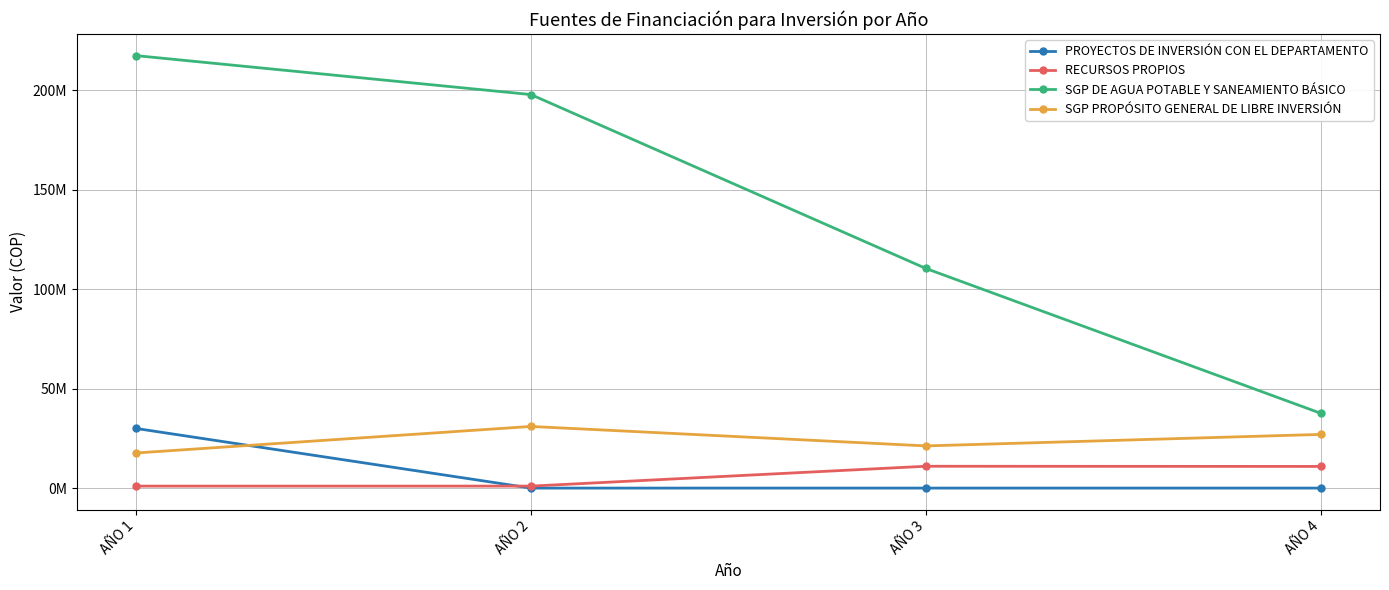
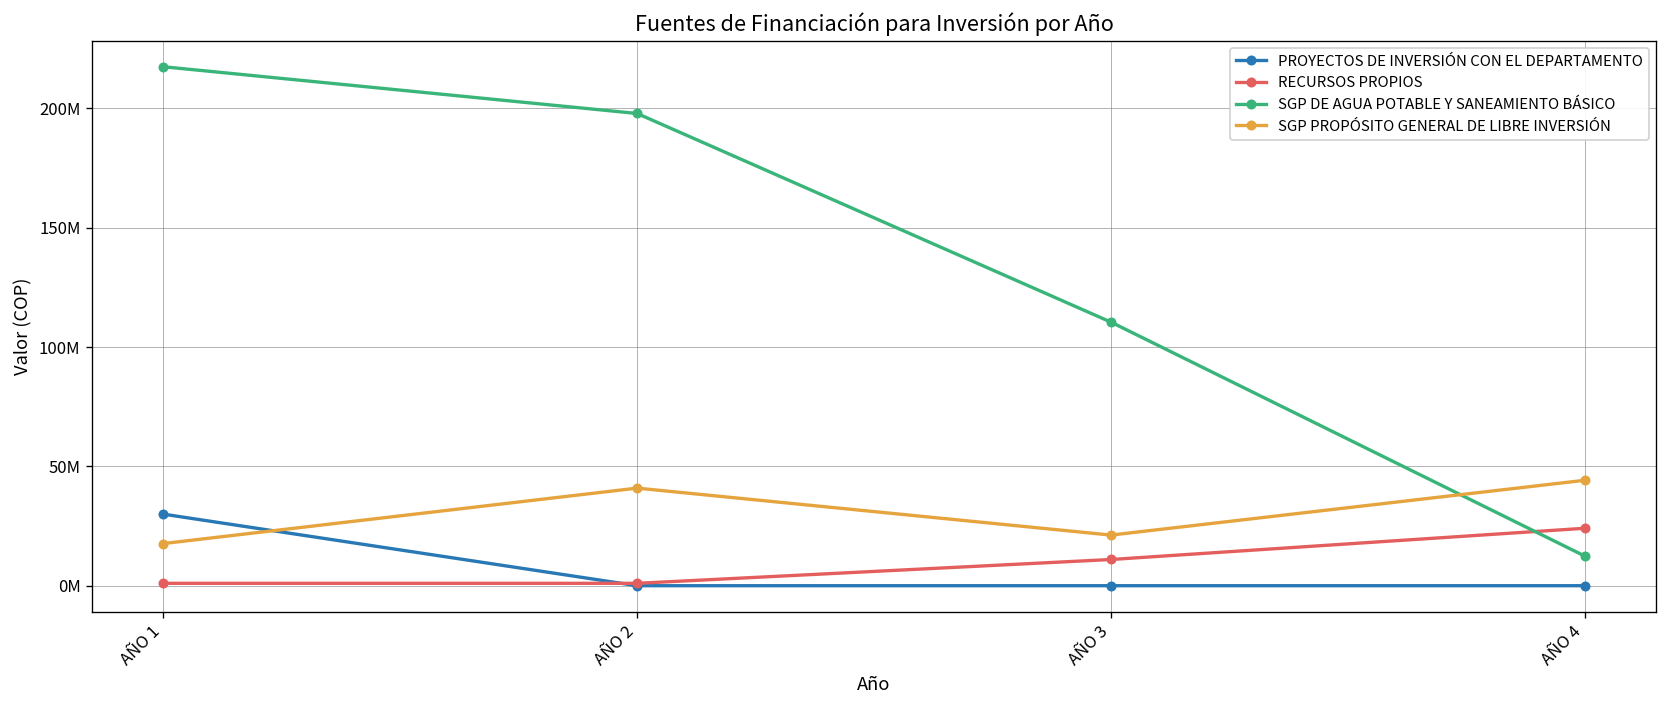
SGP PROPÓSITO GENERAL DE LIBRE INVERSIÓN, AÑO 2: 31000000 -> 41000000
RECURSOS PROPIOS, AÑO 4: 11000000 -> 24000000
SGP DE AGUA POTABLE Y SANEAMIENTO BÁSICO, AÑO 4: 38000000 -> 12000000
SGP PROPÓSITO GENERAL DE LIBRE INVERSIÓN, AÑO 4: 27000000 -> 44000000
